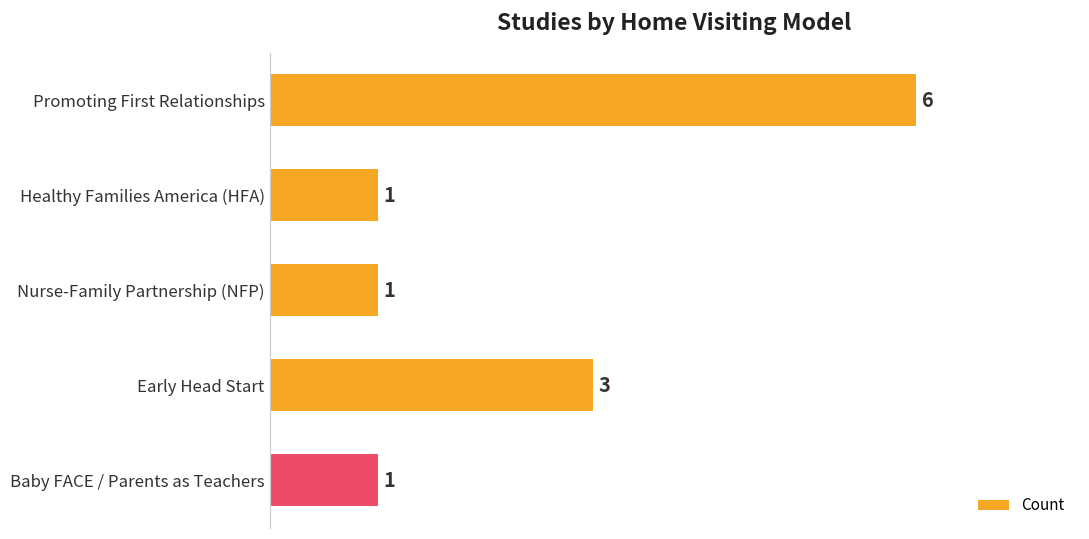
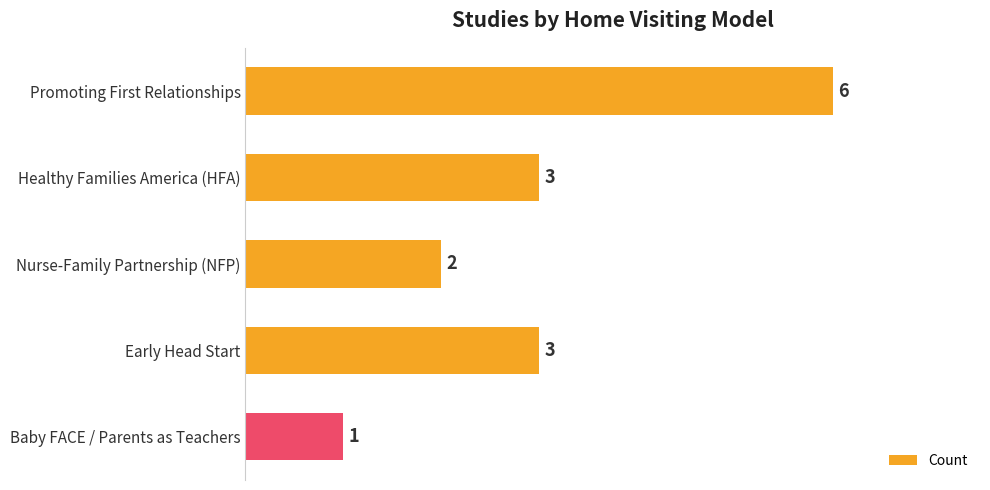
Healthy Families America (HFA): 1 -> 3
Nurse-Family Partnership (NFP): 1 -> 2
